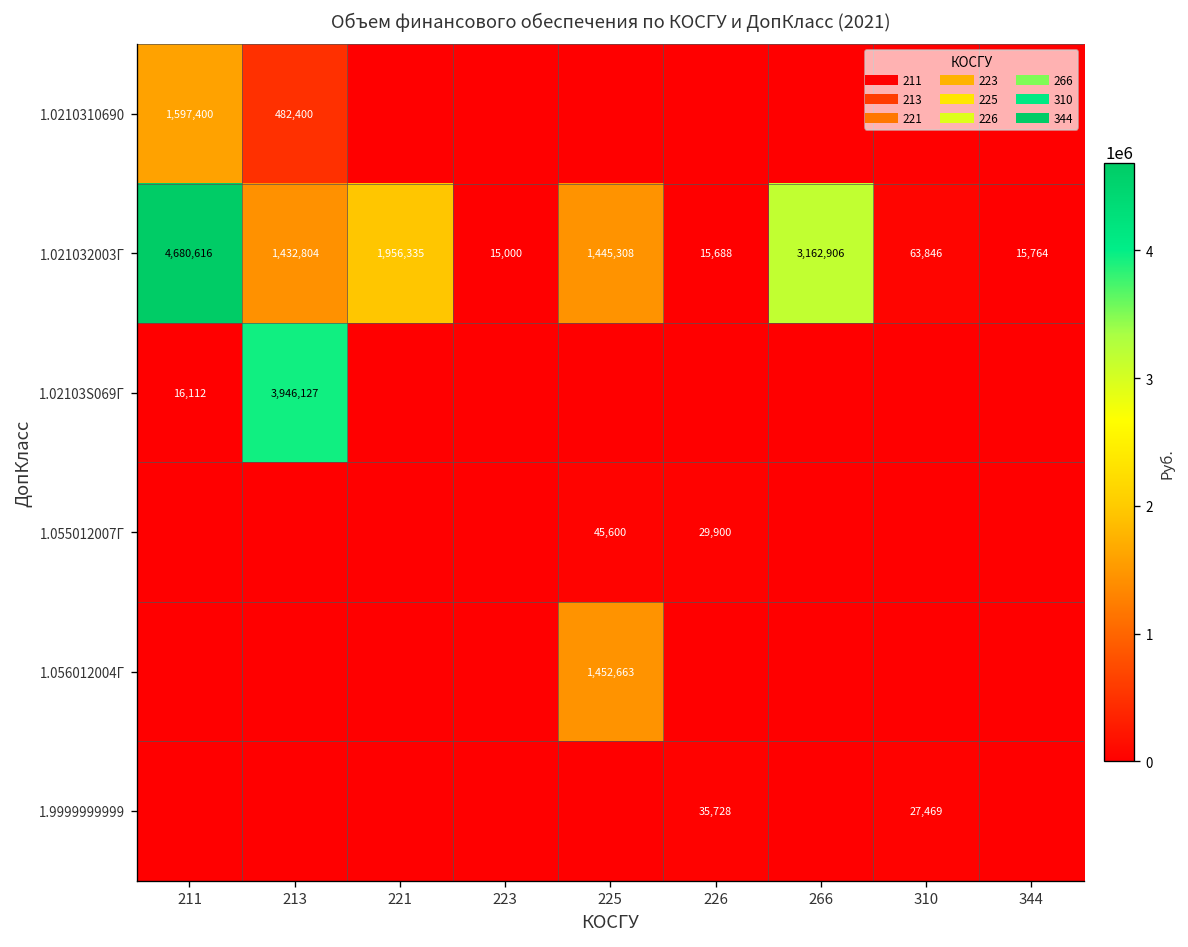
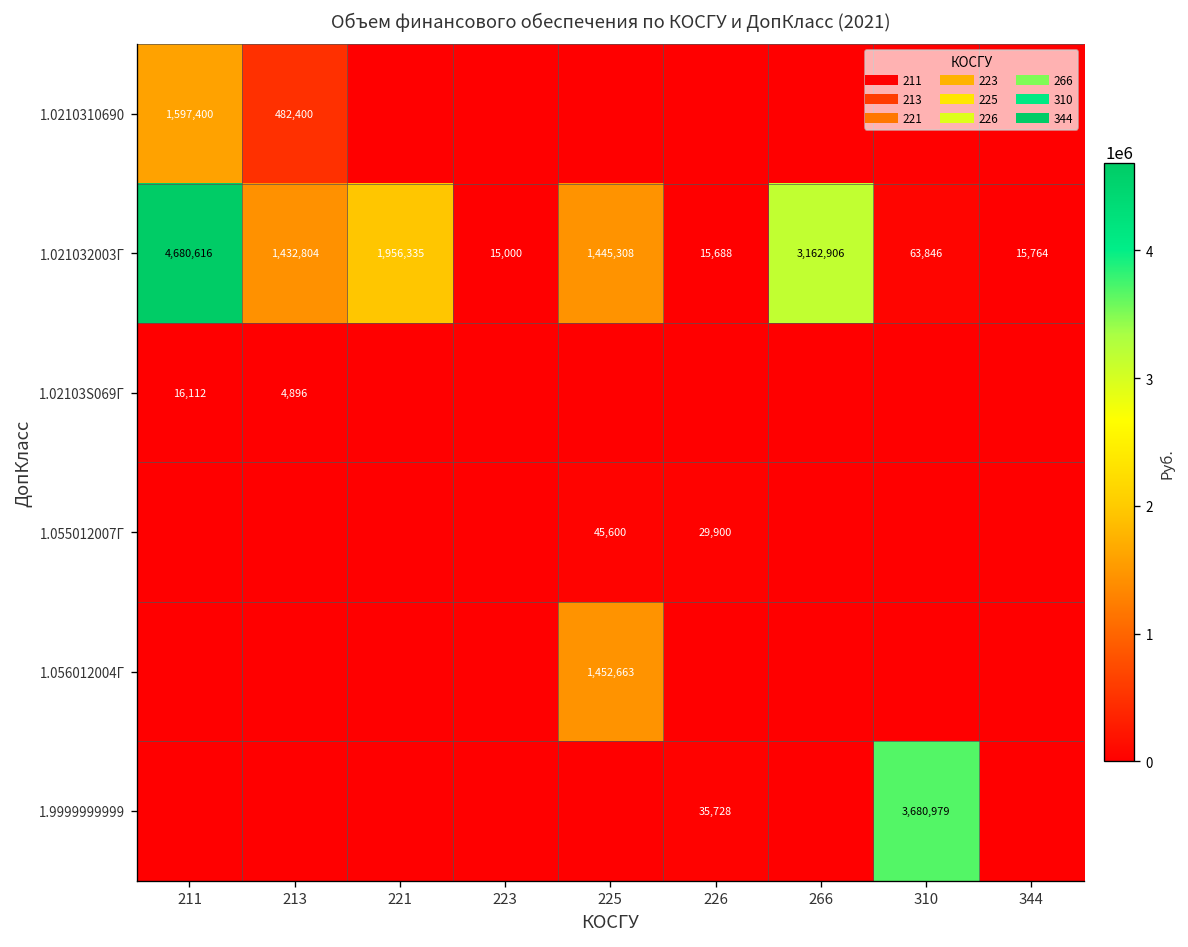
1.02103S069Г, 213: 3,946,127 -> 4,896
1.9999999999, 310: 27,469 -> 3,680,979
